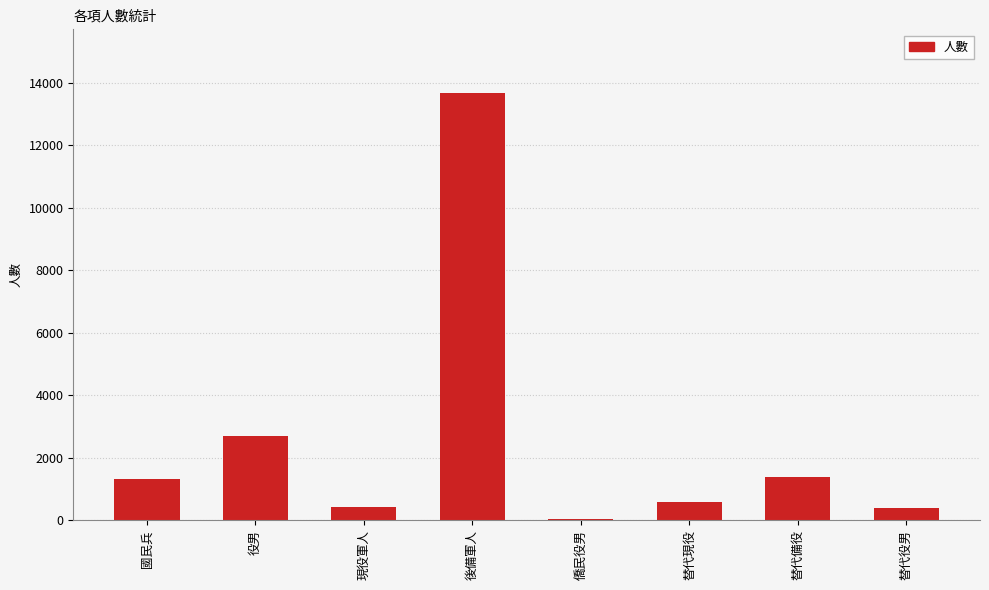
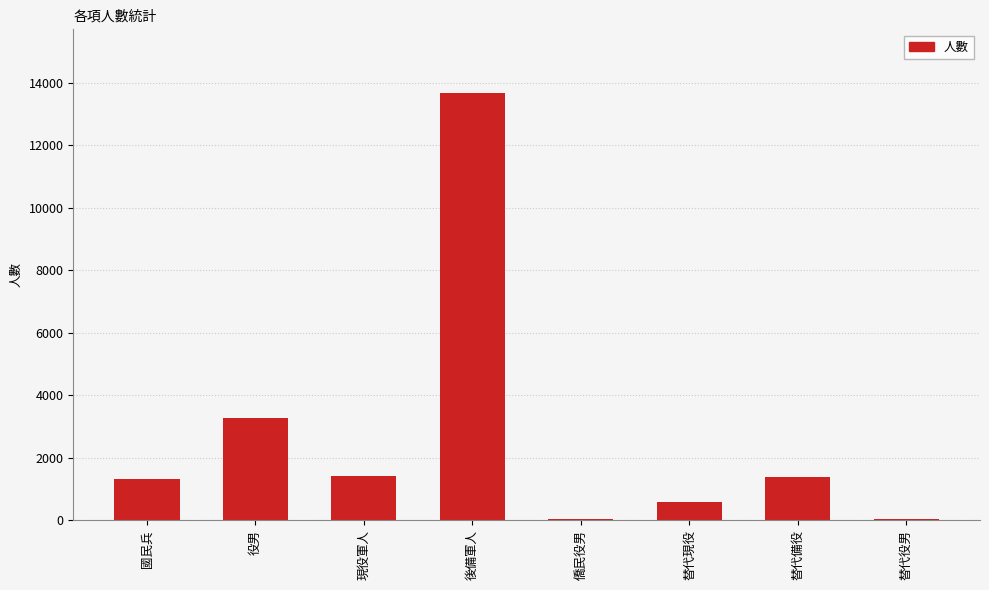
役男: 2700 -> 3300
現役軍人: 400 -> 1400
替代役男: 400 -> 0
